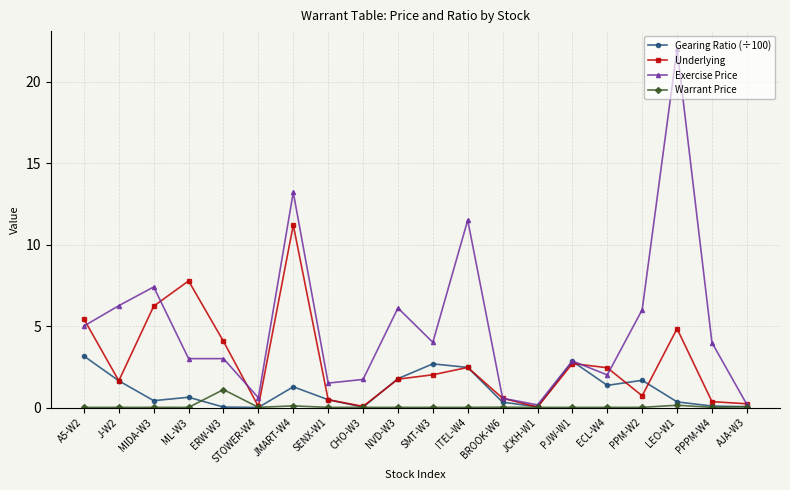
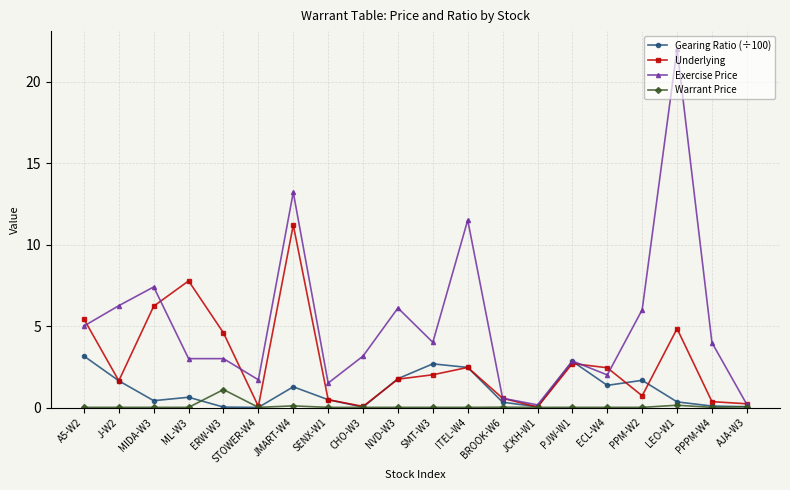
Underlying, ERW-W3: 4.1 -> 4.6
Exercise Price, STOWER-W4: 0.6 -> 1.7
Exercise Price, CHO-W3: 1.7 -> 3.2
